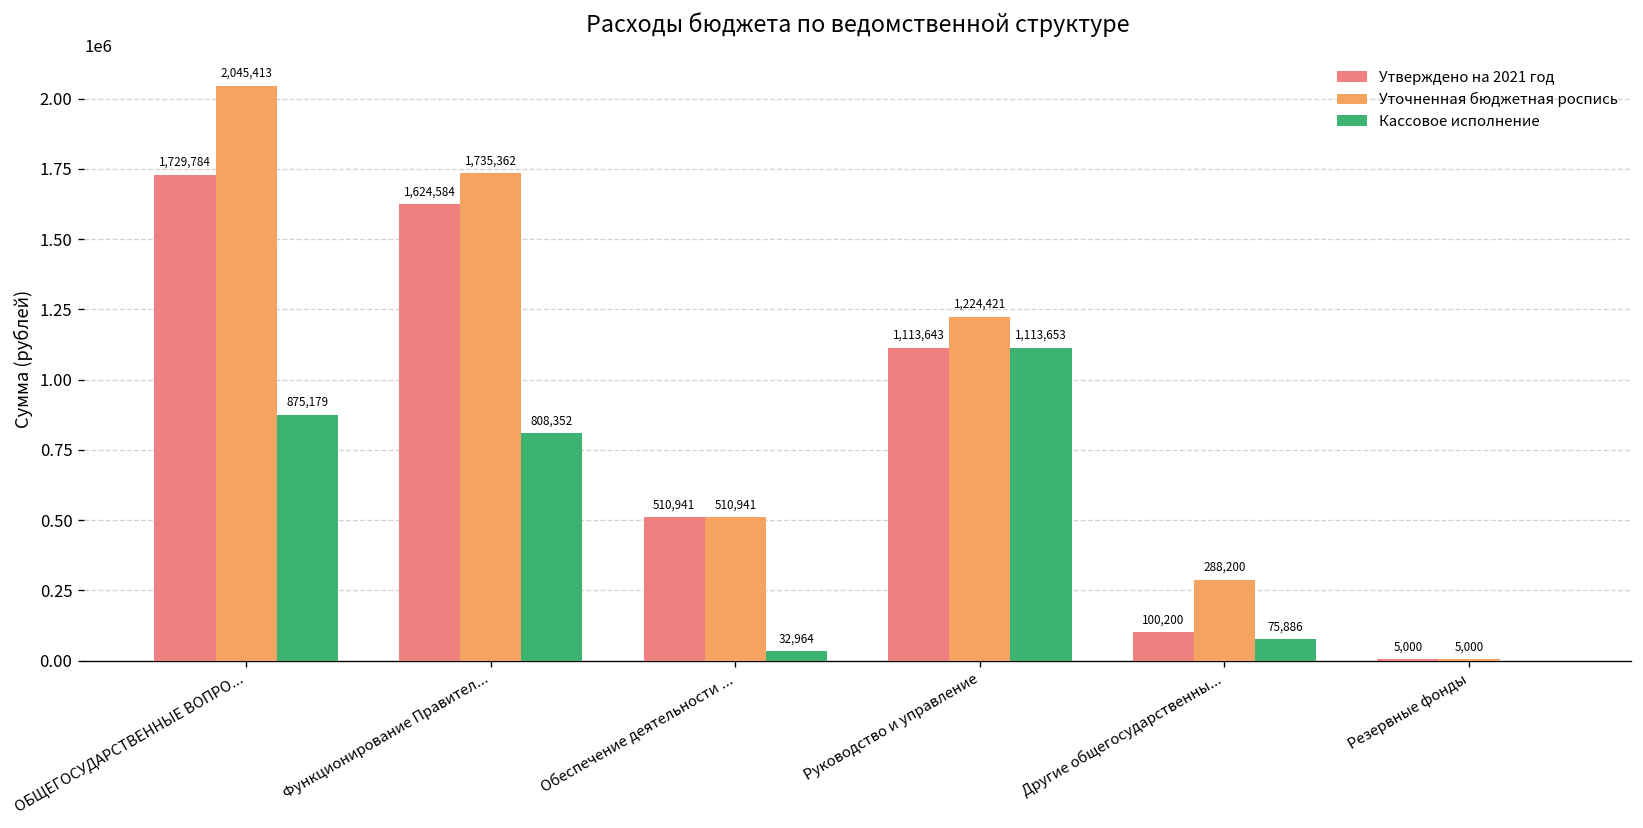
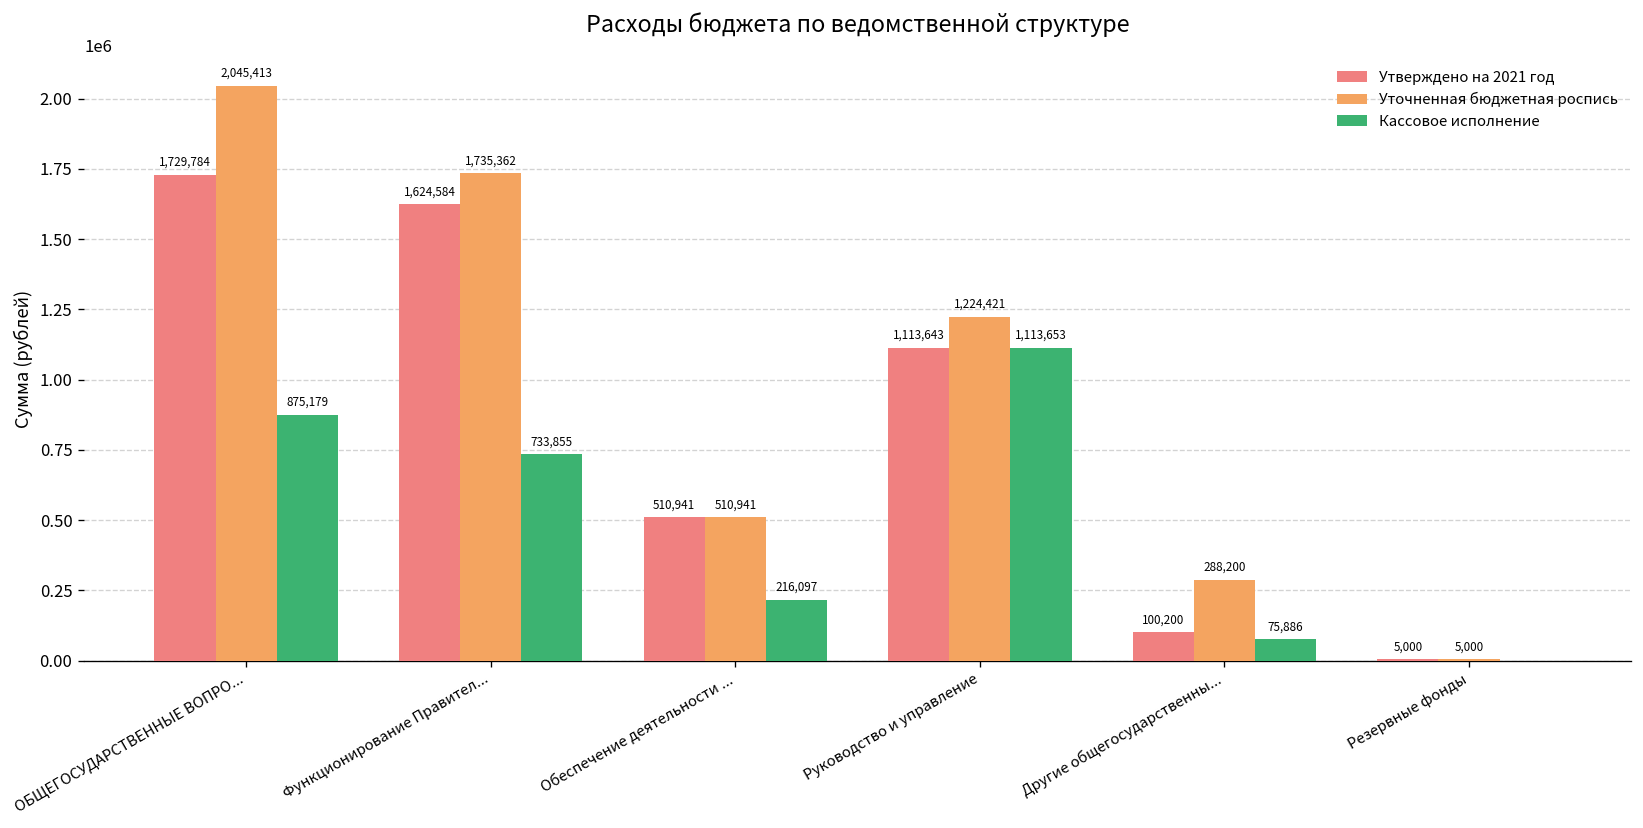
Кассовое исполнение, Функционирование Правител...: 808,352 -> 733,855
Кассовое исполнение, Обеспечение деятельности ...: 32,964 -> 216,097
